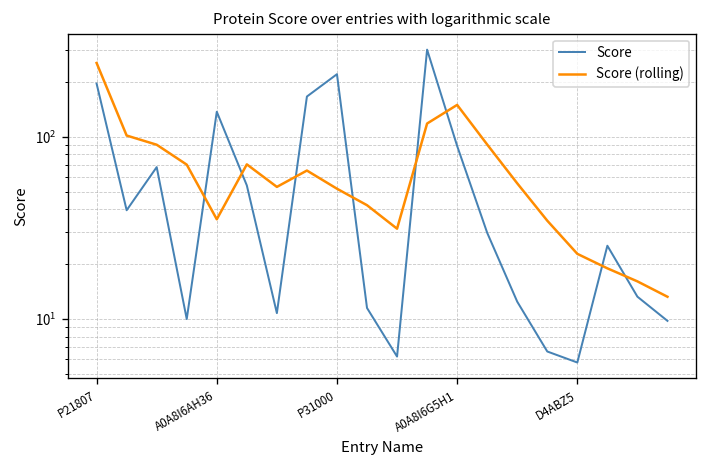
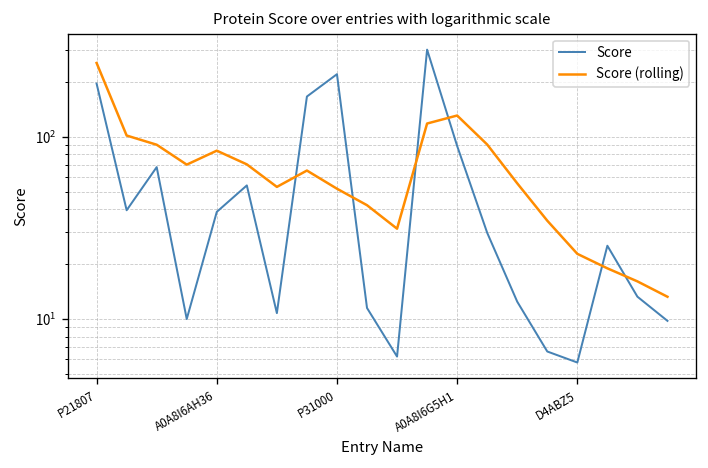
Score, A0A8I6AH36: 140 -> 39
Score (rolling), A0A8I6AH36: 35 -> 80
Score (rolling), A0A8I6G5H1: 150 -> 130
